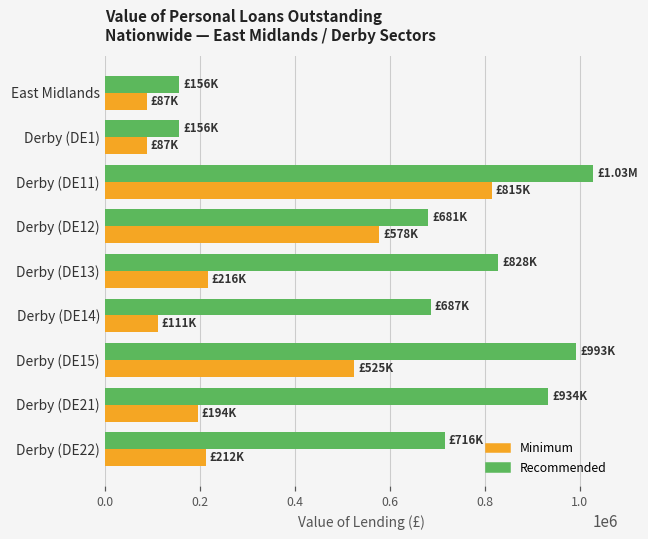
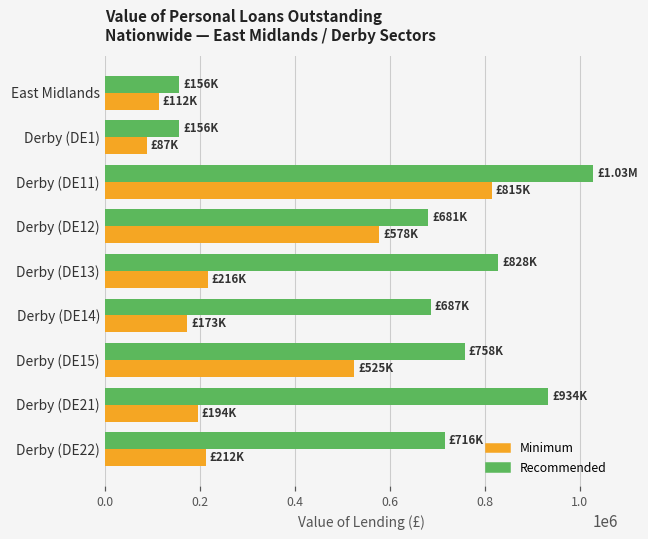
Minimum, East Midlands: £87K -> £112K
Minimum, Derby (DE14): £111K -> £173K
Recommended, Derby (DE15): £993K -> £758K
